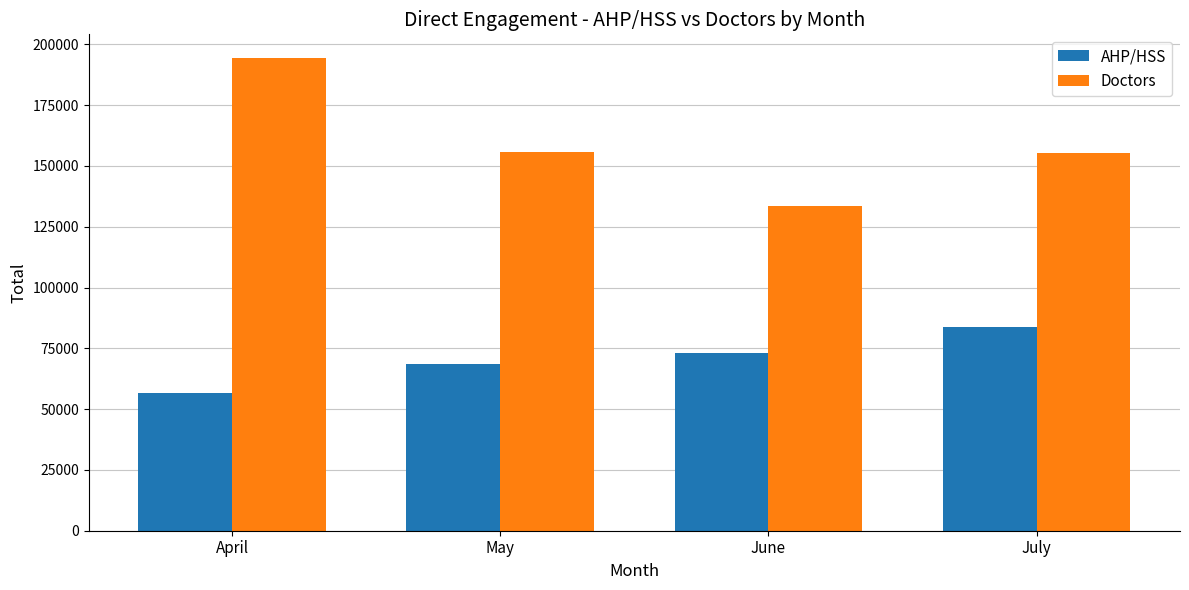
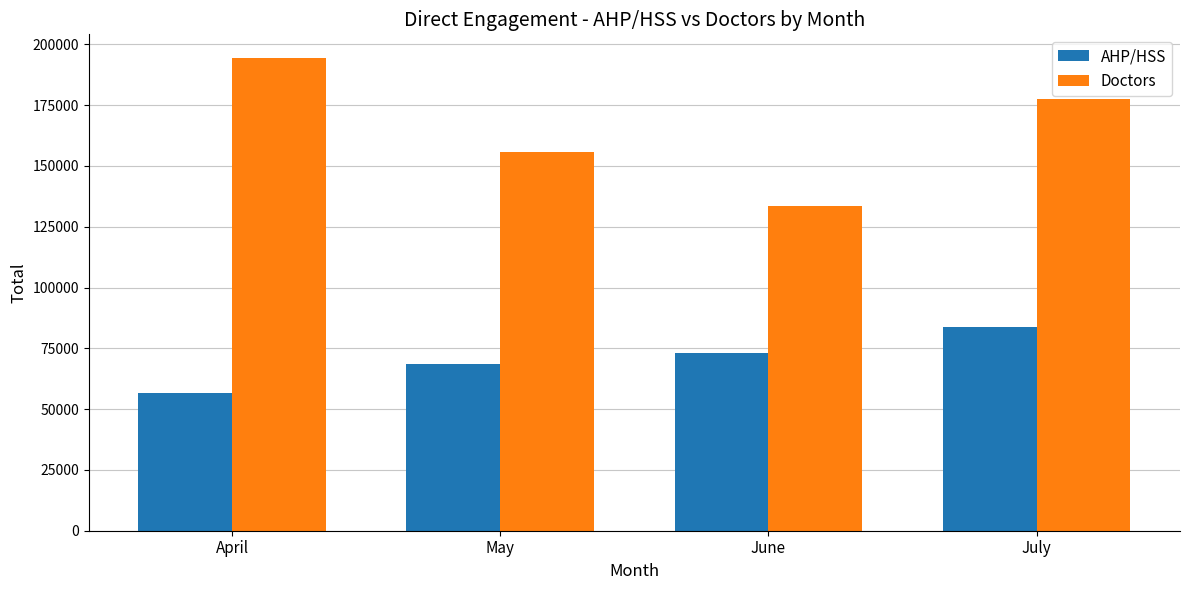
Doctors, July: 155000 -> 177000
